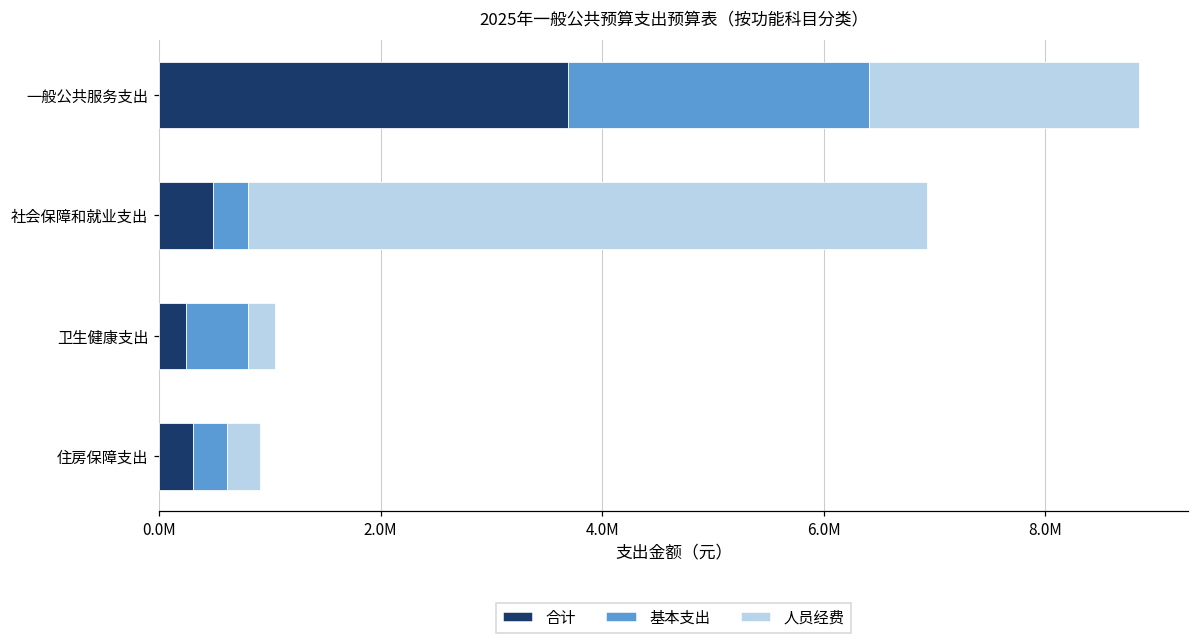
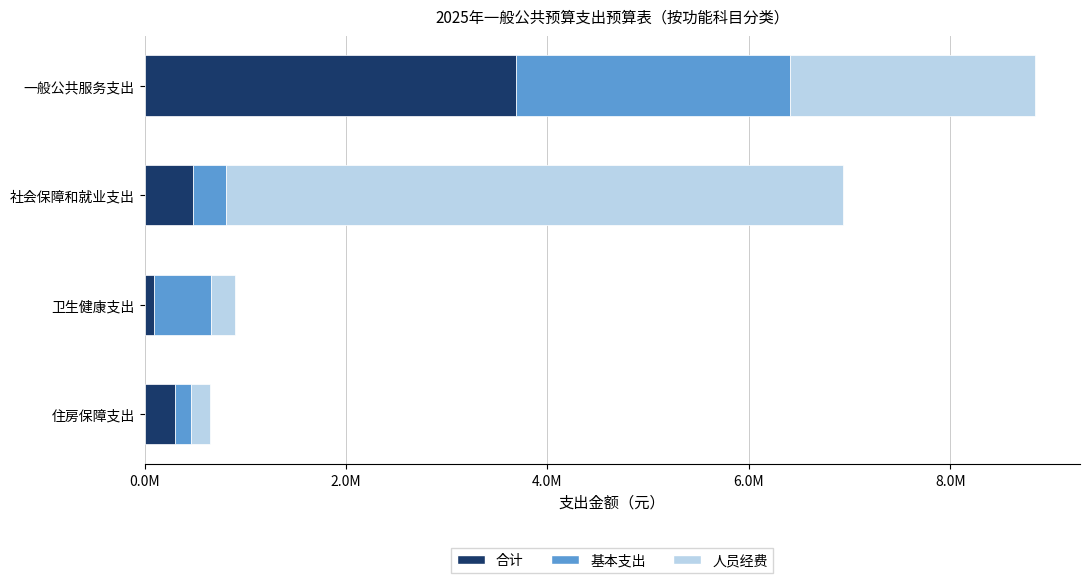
合计, 卫生健康支出: 240000 -> 100000
基本支出, 住房保障支出: 300000 -> 150000
人员经费, 住房保障支出: 300000 -> 200000
